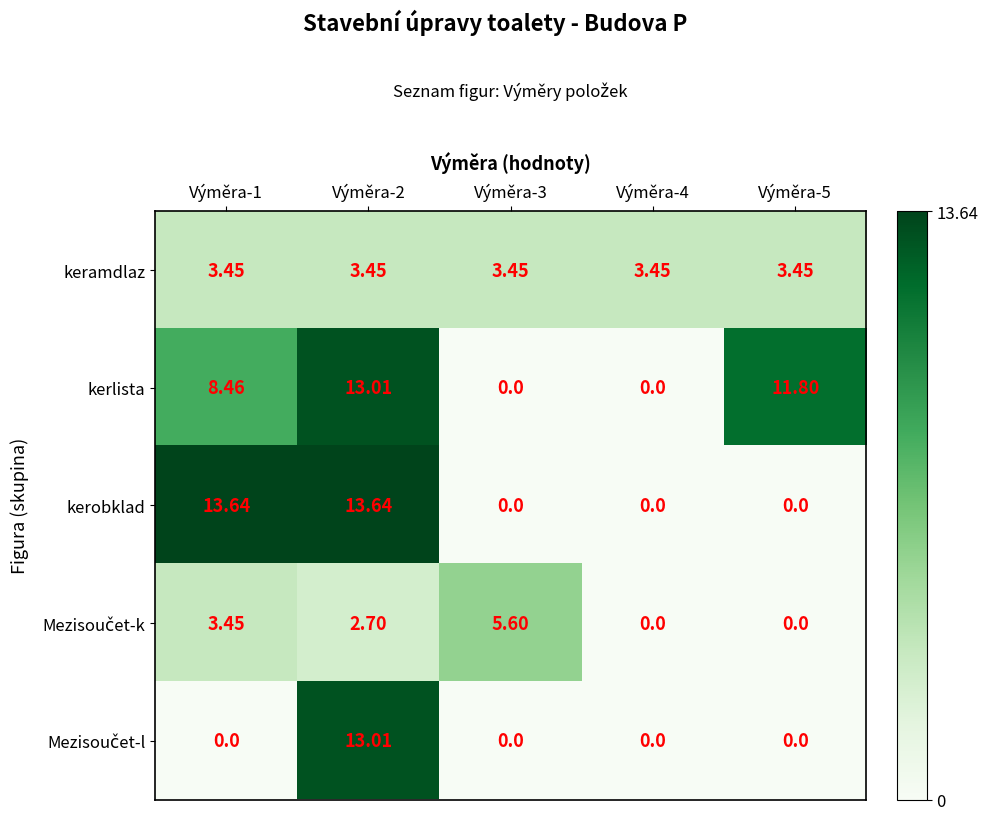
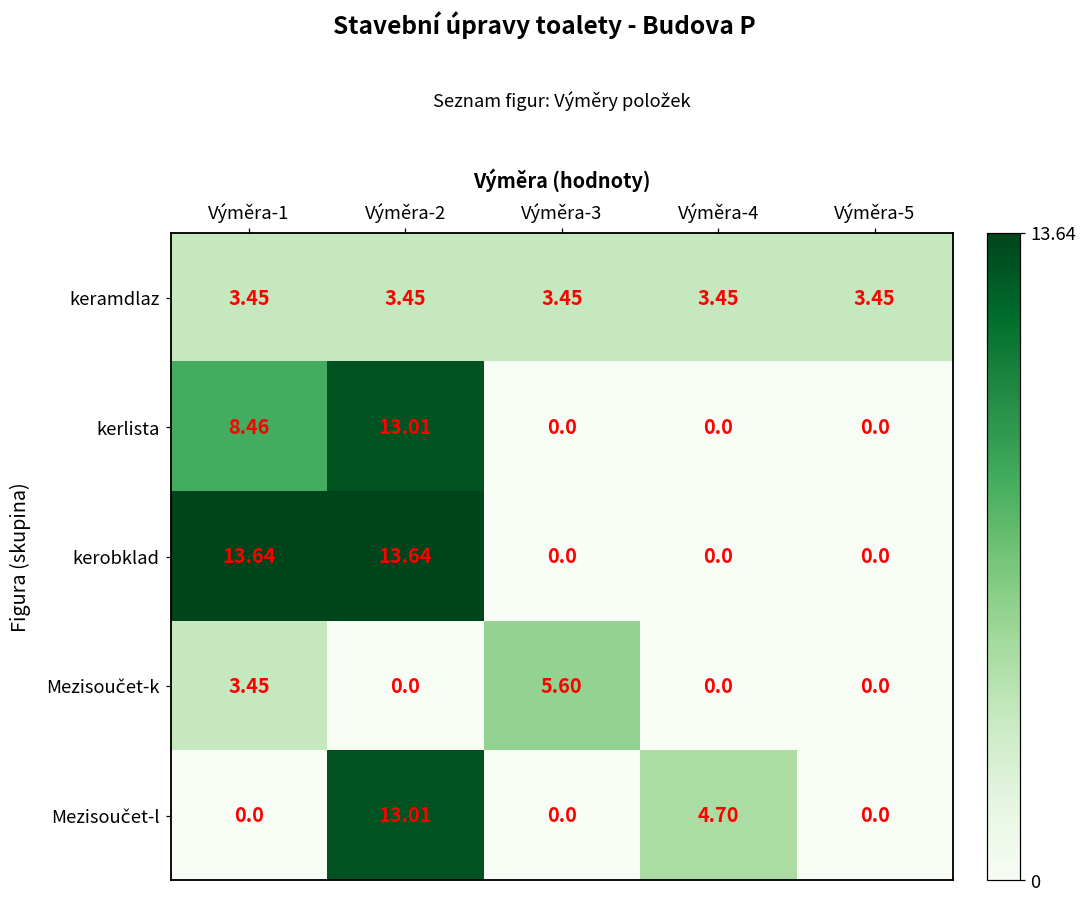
kerlista, Výměra-5: 11.80 -> 0.0
Mezisoučet-k, Výměra-2: 2.70 -> 0.0
Mezisoučet-l, Výměra-4: 0.0 -> 4.70
